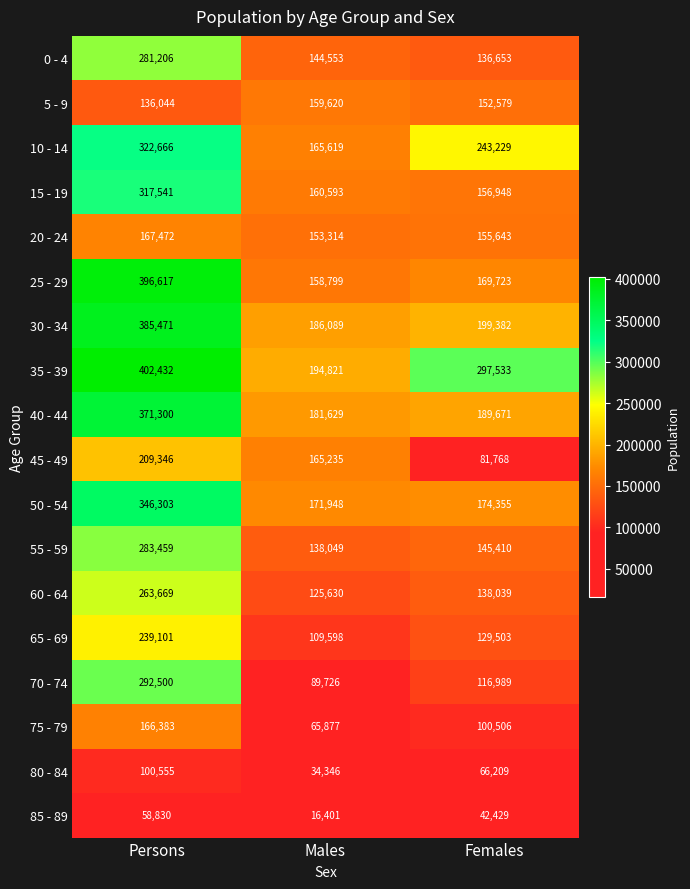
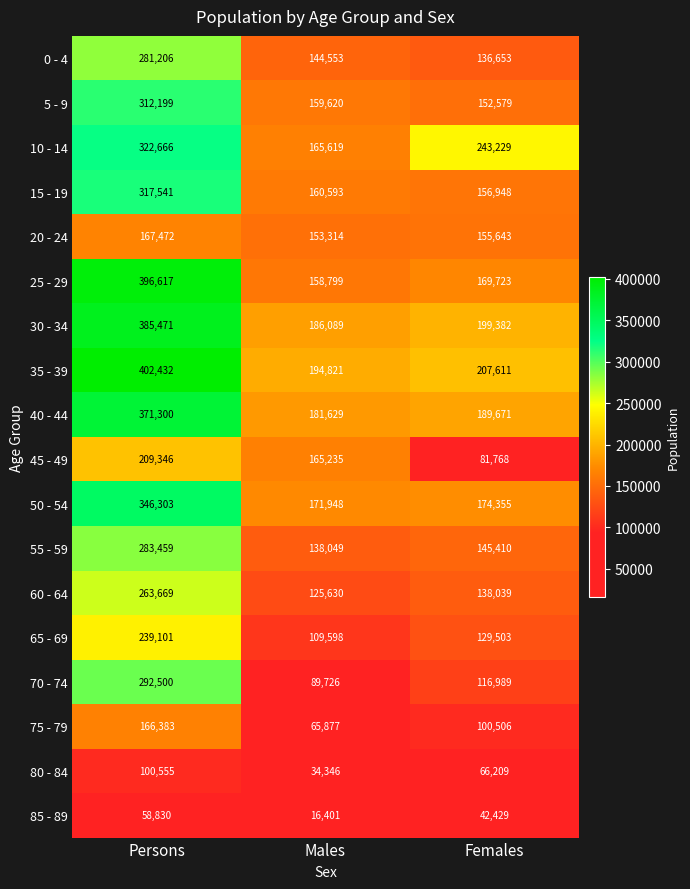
5 - 9, Persons: 136,044 -> 312,199
35 - 39, Females: 297,533 -> 207,611
